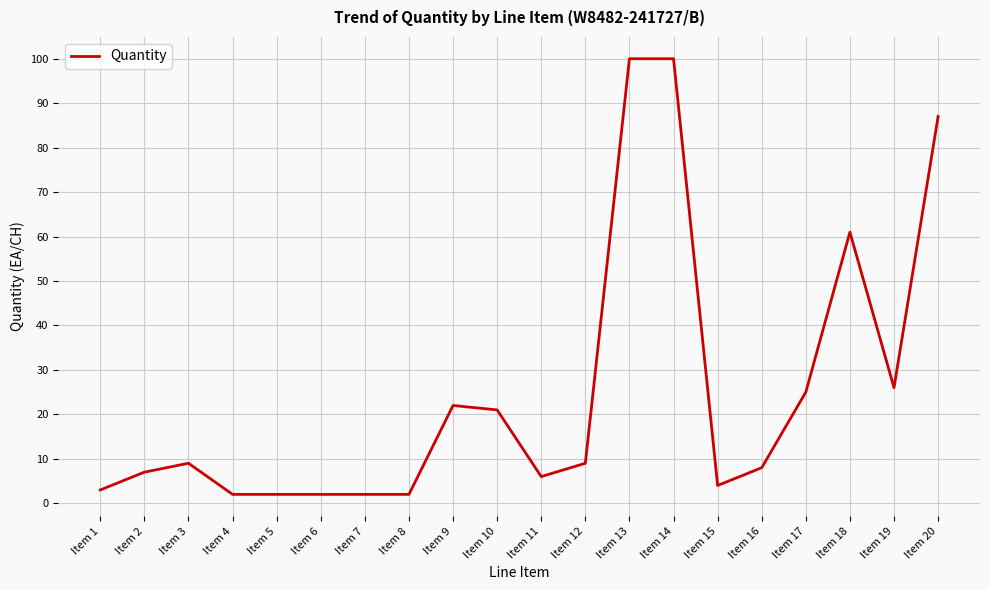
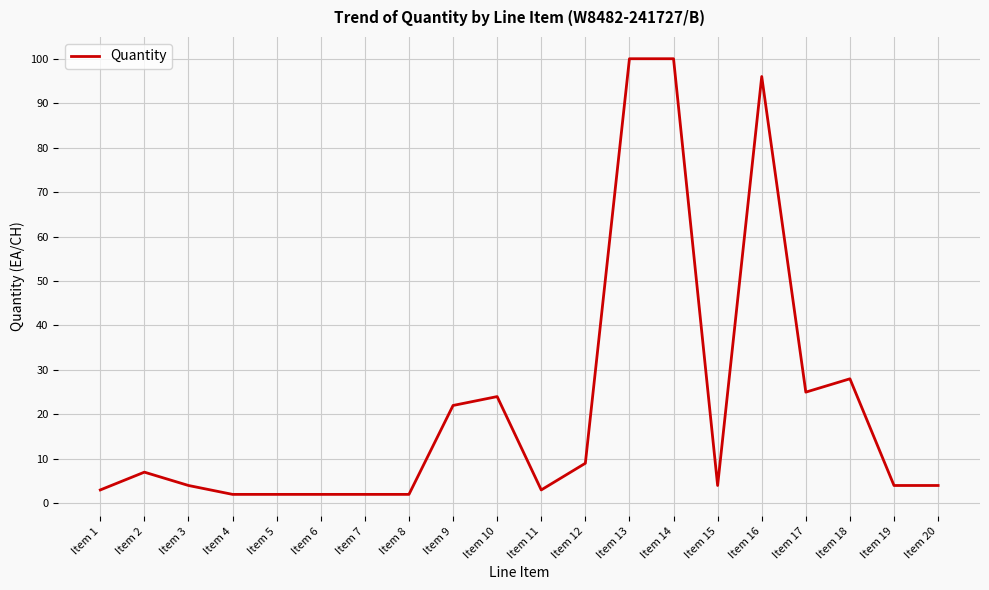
Item 3: 9 -> 4
Item 10: 21 -> 24
Item 11: 6 -> 3
Item 16: 8 -> 96
Item 18: 61 -> 28
Item 19: 26 -> 4
Item 20: 87 -> 4
